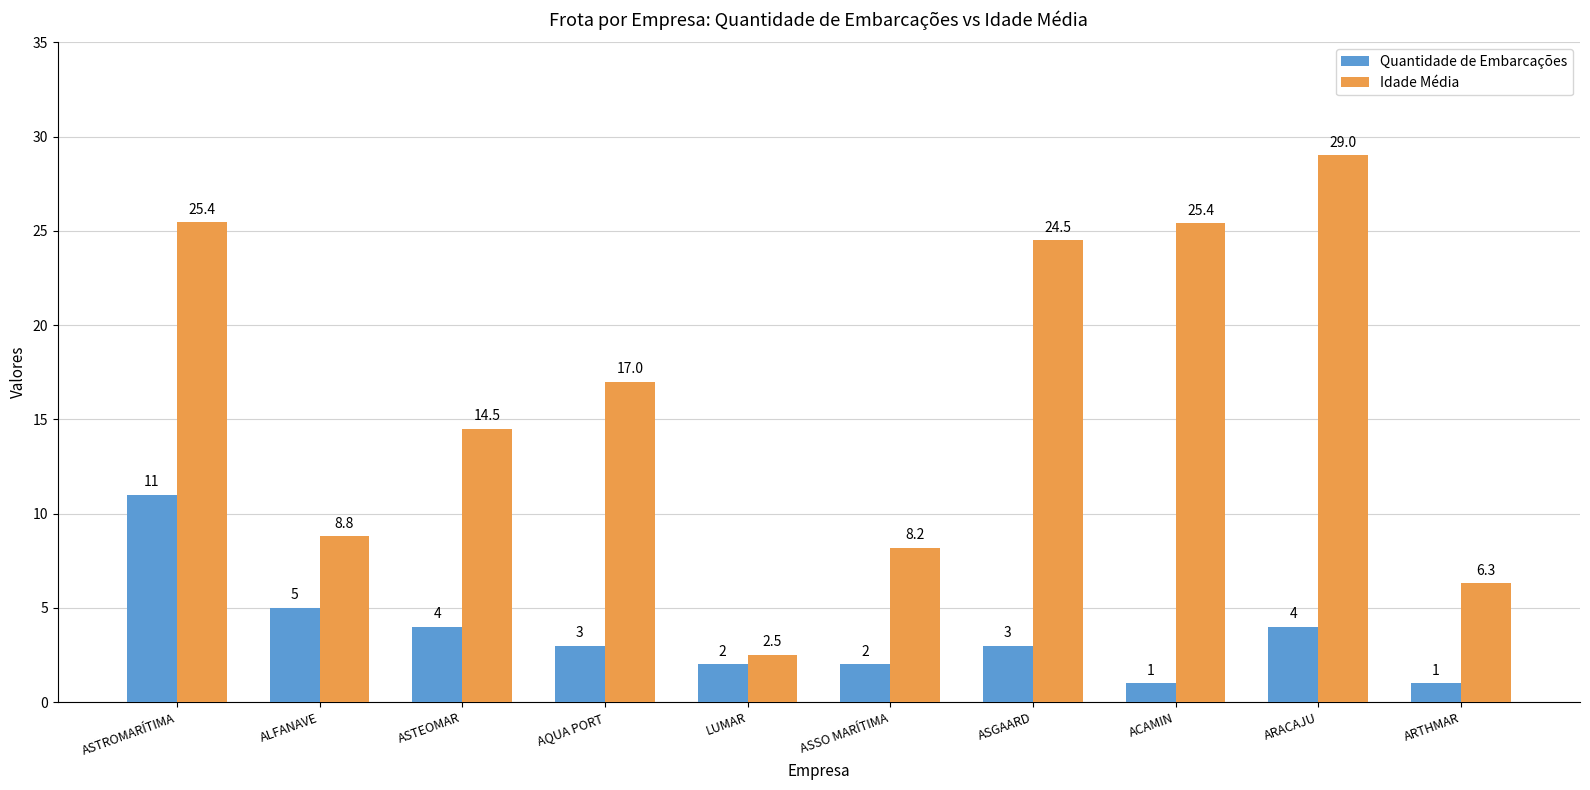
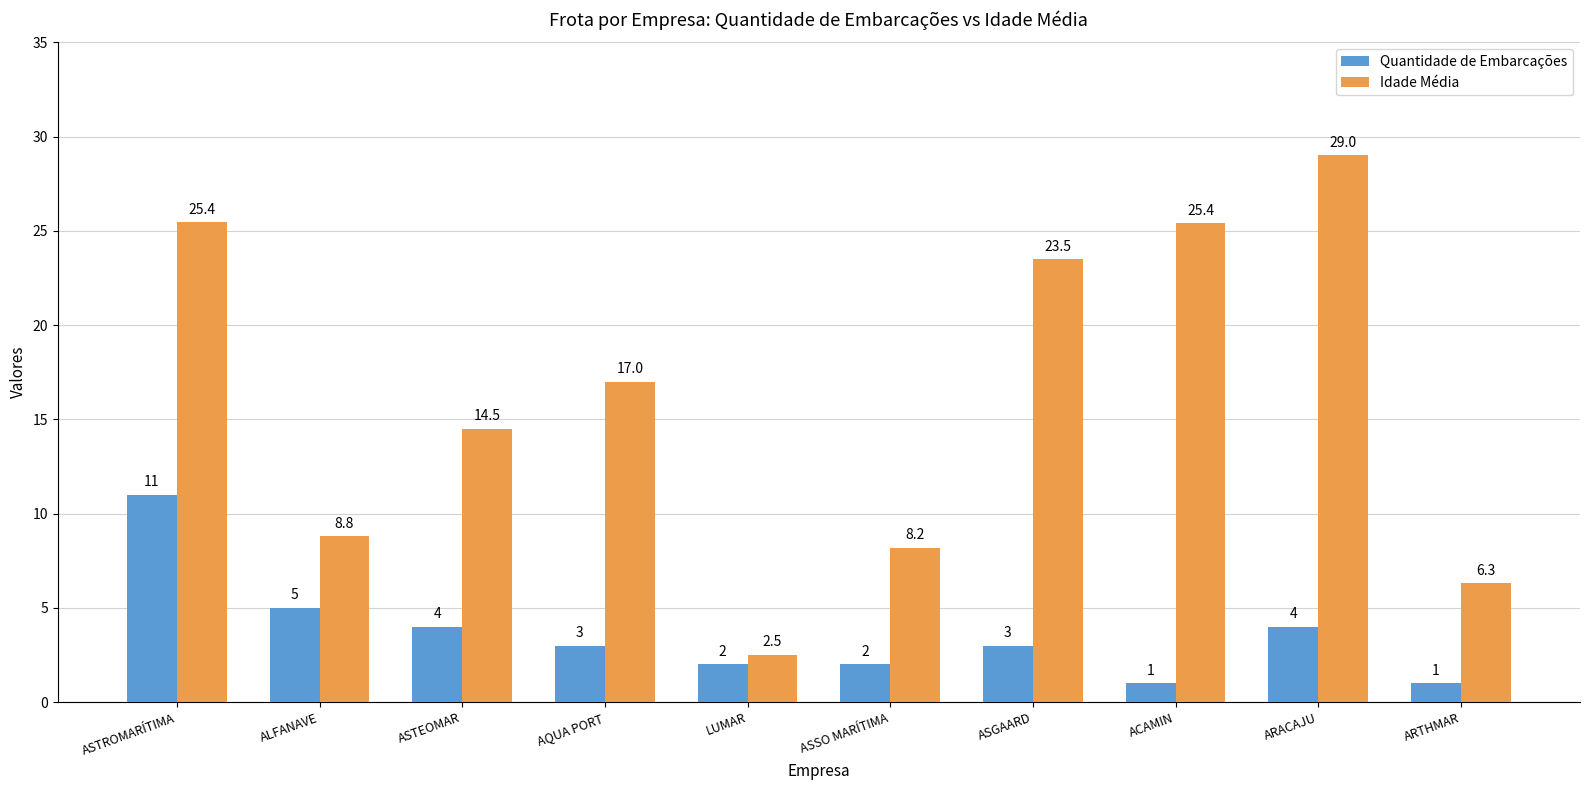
Idade Média, ASGAARD: 24.5 -> 23.5
